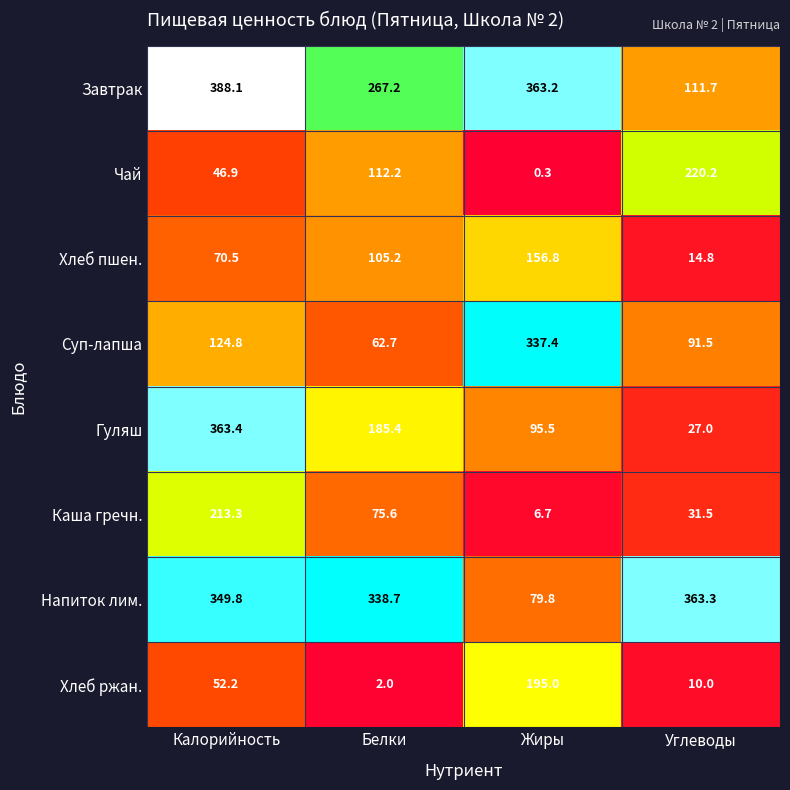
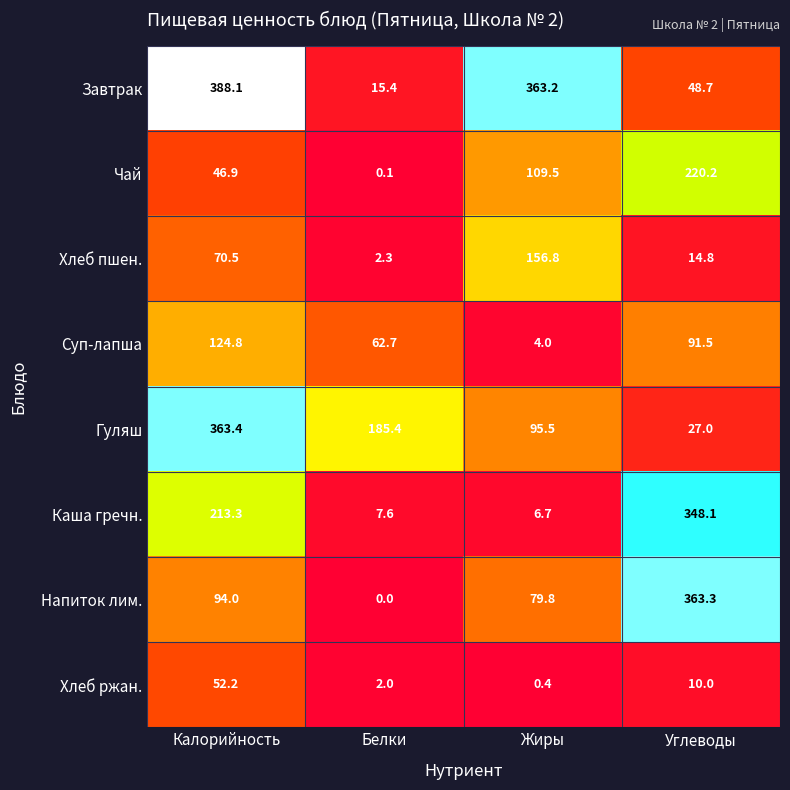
Завтрак, Белки: 267.2 -> 15.4
Завтрак, Углеводы: 111.7 -> 48.7
Чай, Белки: 112.2 -> 0.1
Чай, Жиры: 0.3 -> 109.5
Хлеб пшен., Белки: 105.2 -> 2.3
Суп-лапша, Жиры: 337.4 -> 4.0
Каша гречн., Белки: 75.6 -> 7.6
Каша гречн., Углеводы: 31.5 -> 348.1
Напиток лим., Калорийность: 349.8 -> 94.0
Напиток лим., Белки: 338.7 -> 0.0
Хлеб ржан., Жиры: 195.0 -> 0.4
